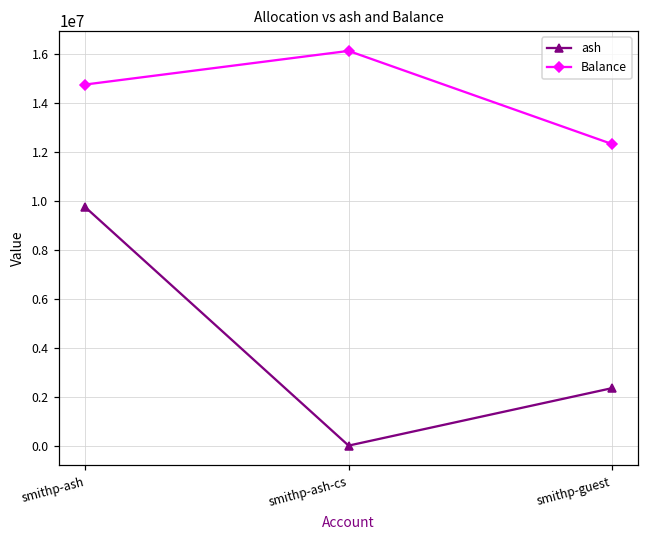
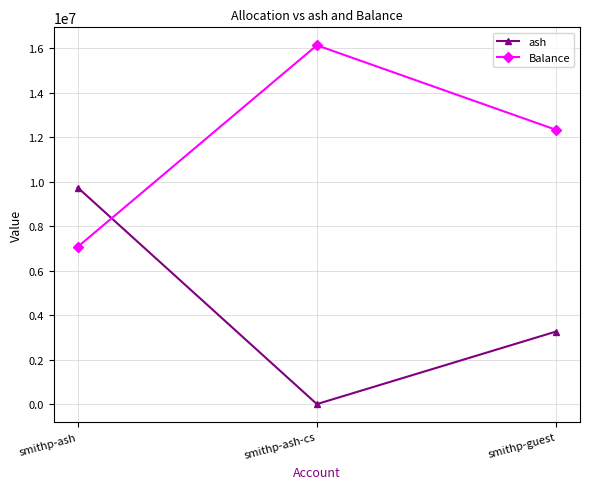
Balance, smithp-ash: 14800000 -> 7100000
ash, smithp-guest: 2300000 -> 3300000
